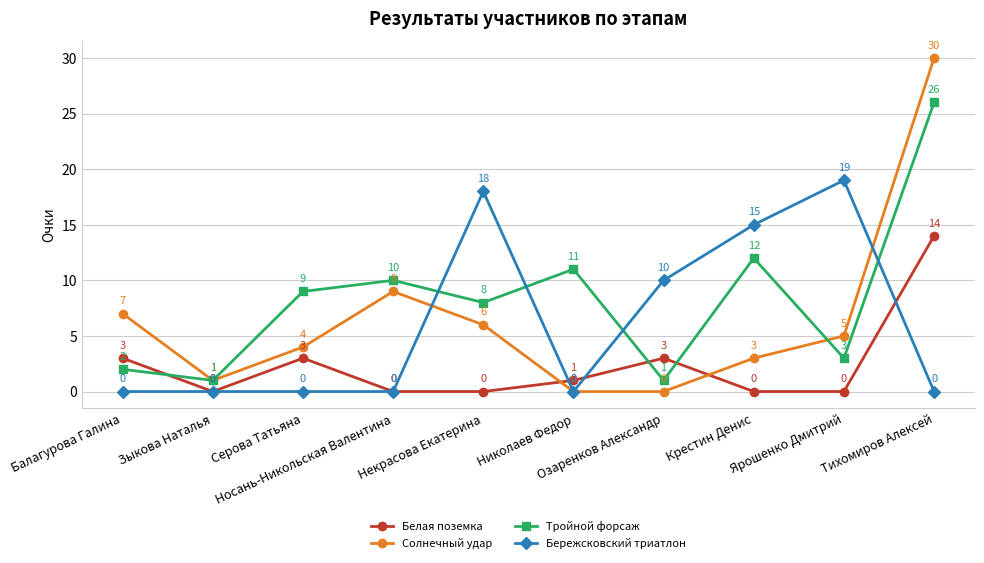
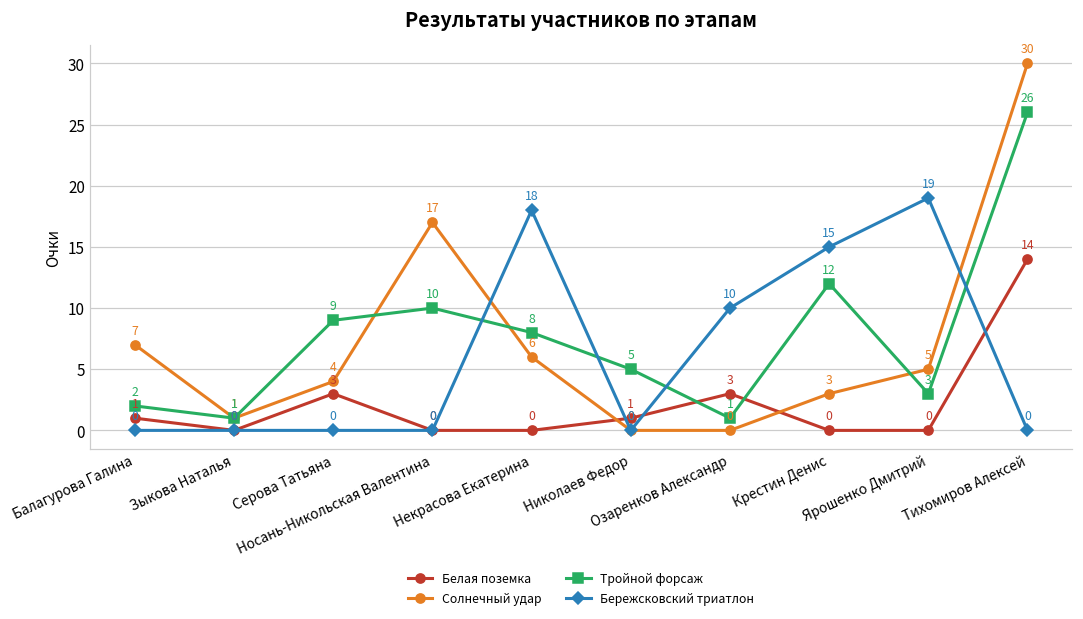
Белая поземка, Балагурова Галина: 3 -> 1
Солнечный удар, Носань-Никольская Валентина: 9 -> 17
Тройной форсаж, Николаев Федор: 11 -> 5
